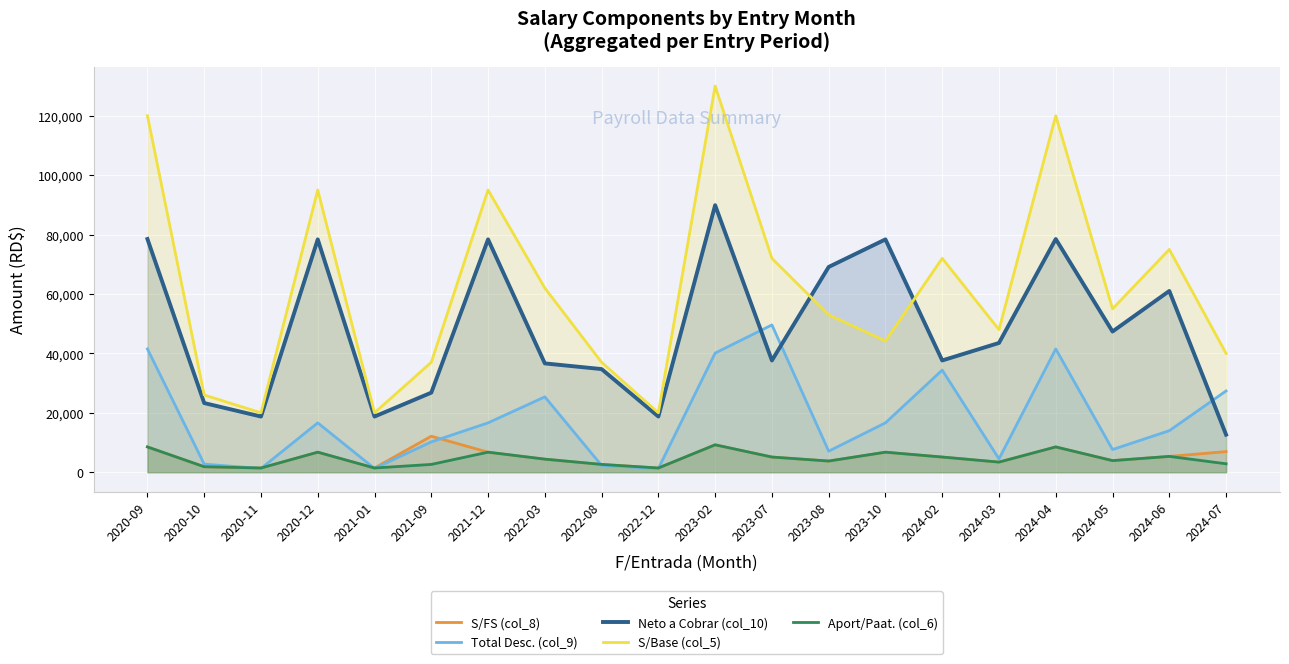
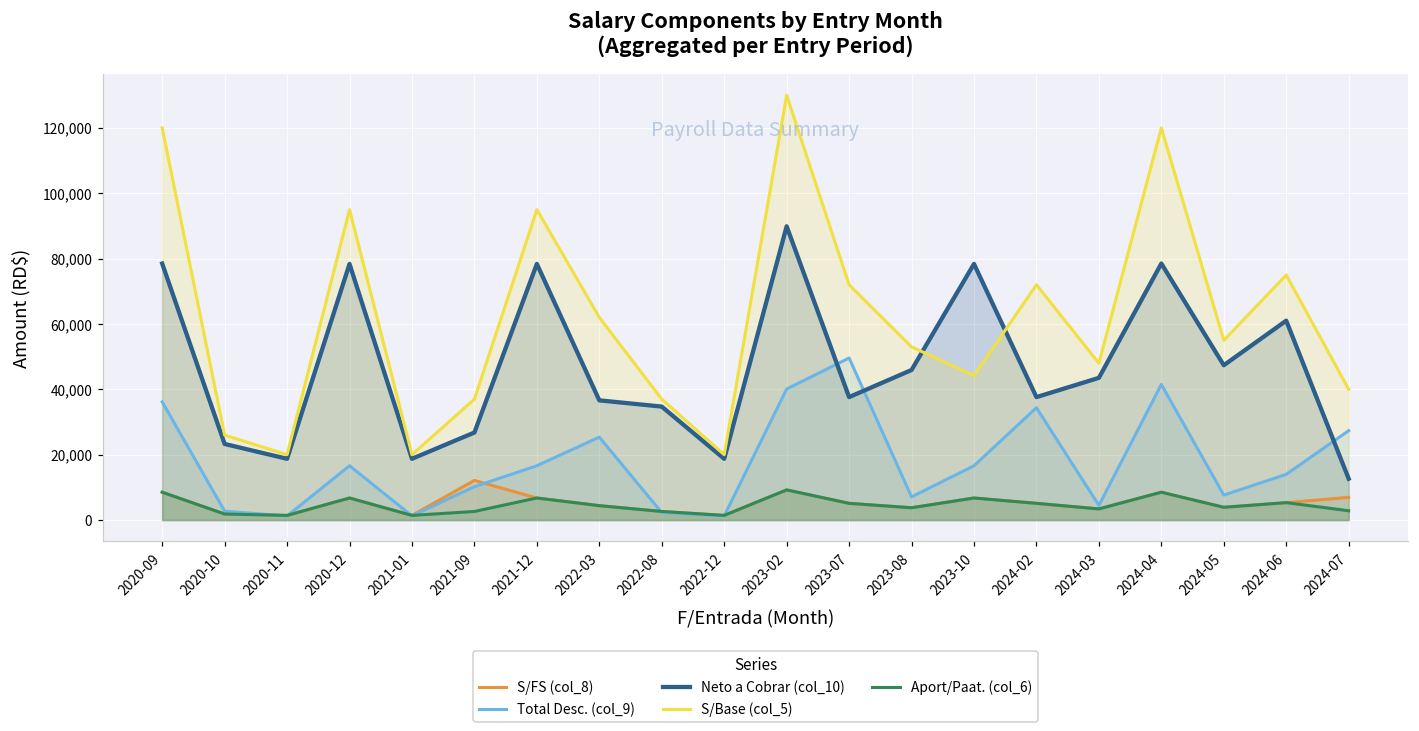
Total Desc. (col_9), 2020-09: 42,000 -> 36,000
Neto a Cobrar (col_10), 2023-08: 69,000 -> 46,000
